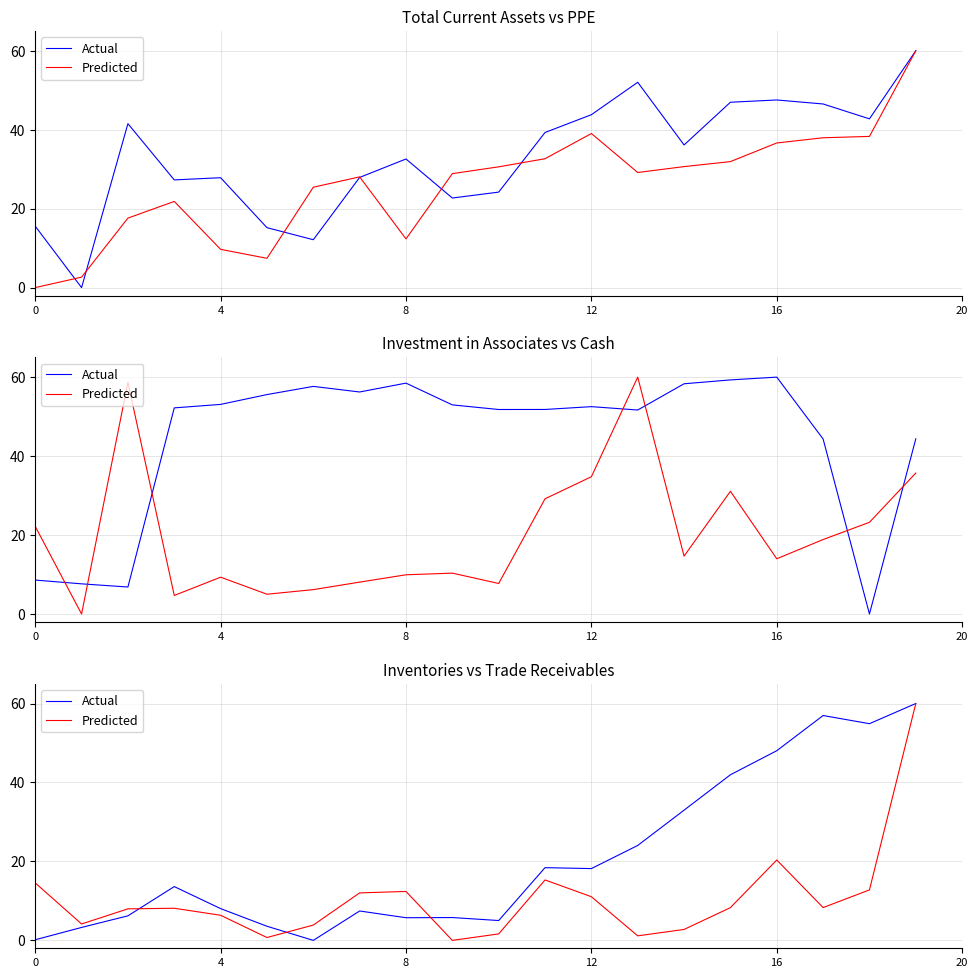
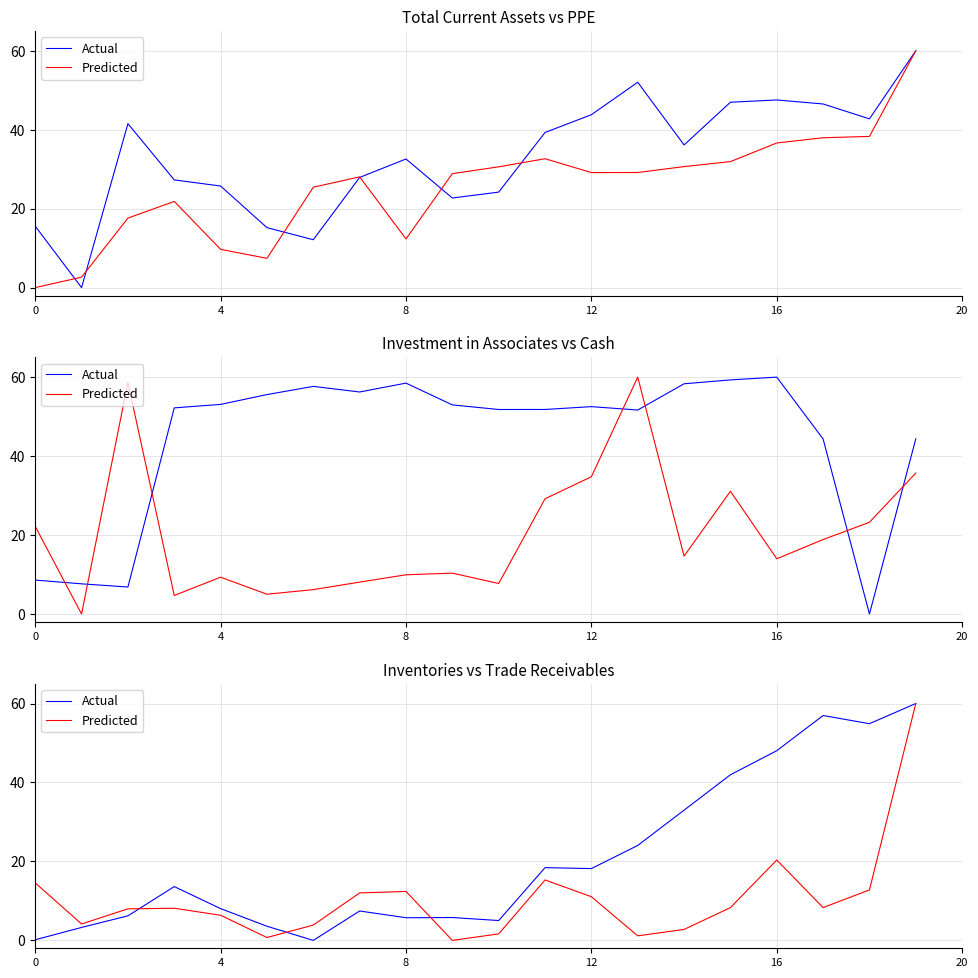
Total Current Assets vs PPE, Actual, 4: 28 -> 26
Total Current Assets vs PPE, Predicted, 12: 39 -> 29
